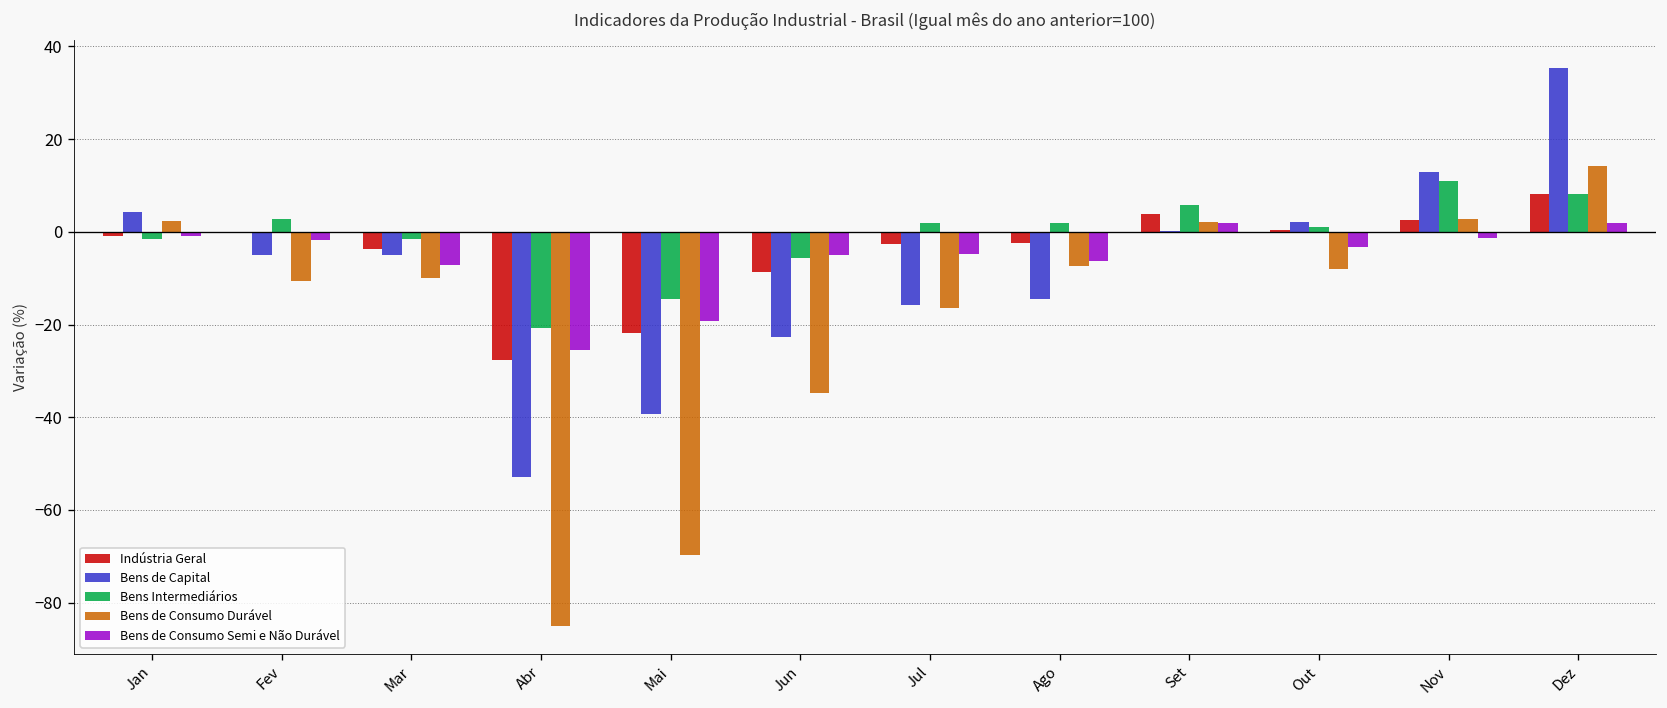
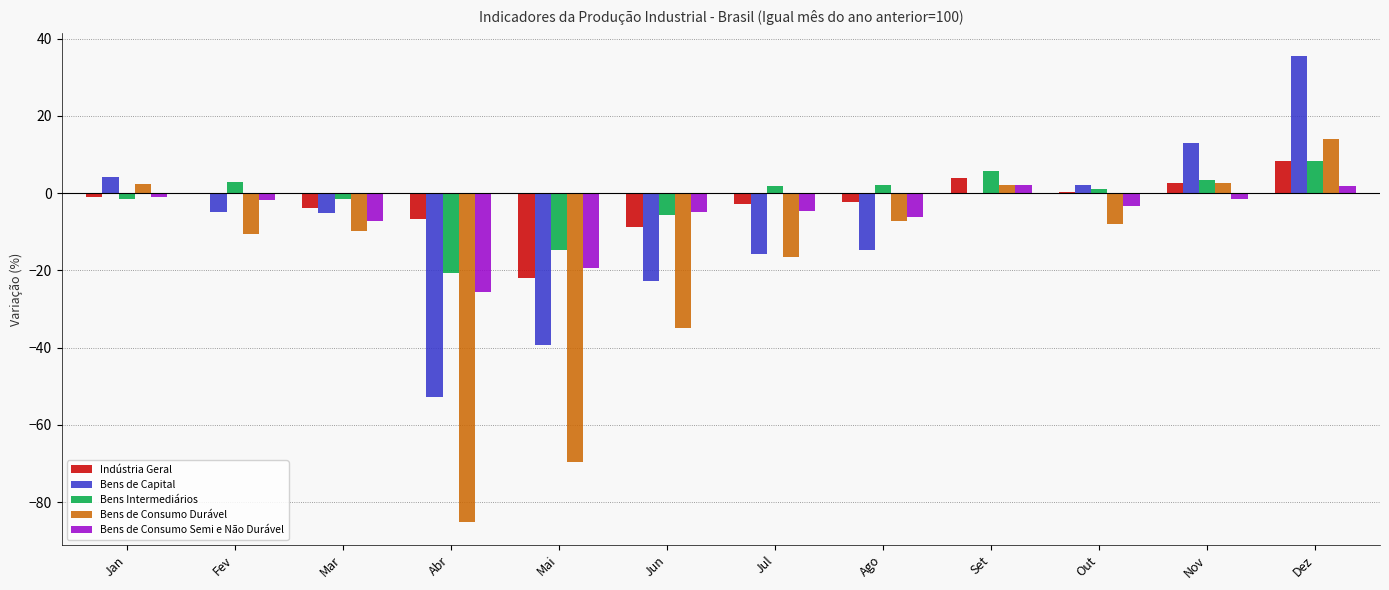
Indústria Geral, Abr: -28 -> -7
Bens Intermediários, Nov: 11 -> 4
